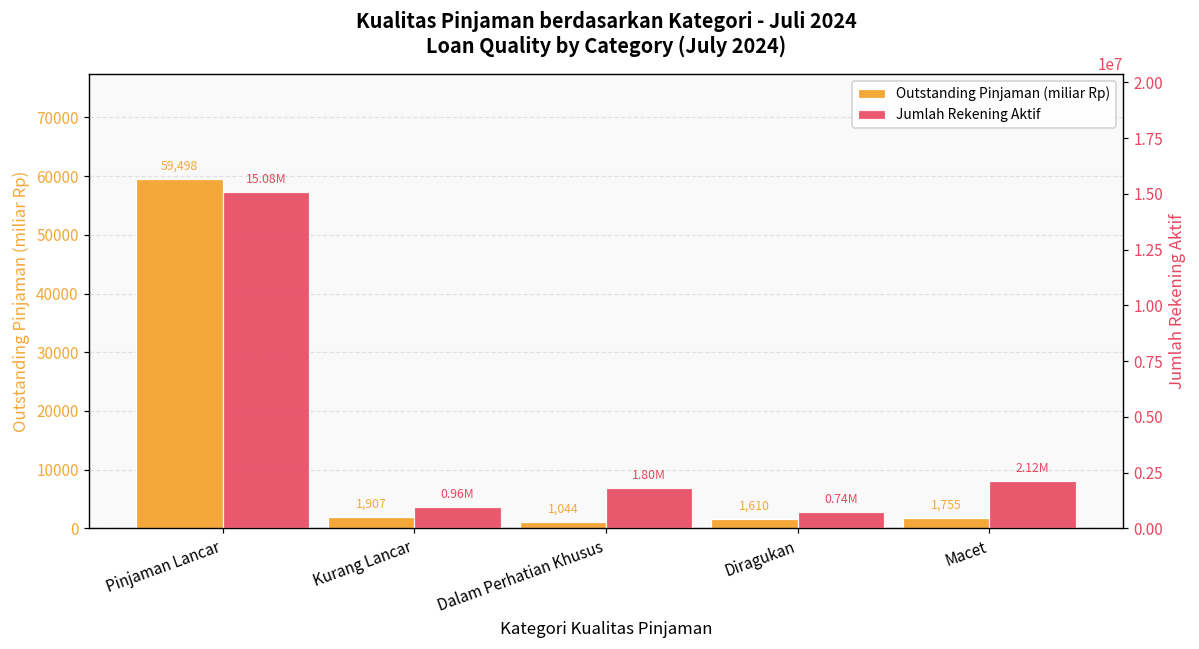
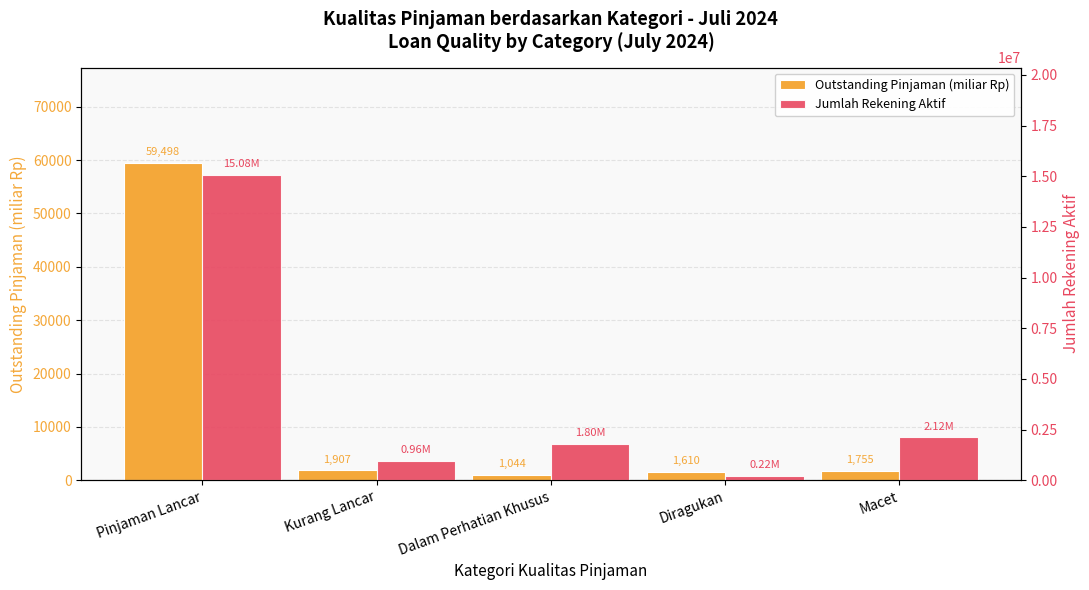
Jumlah Rekening Aktif, Diragukan: 0.74M -> 0.22M
